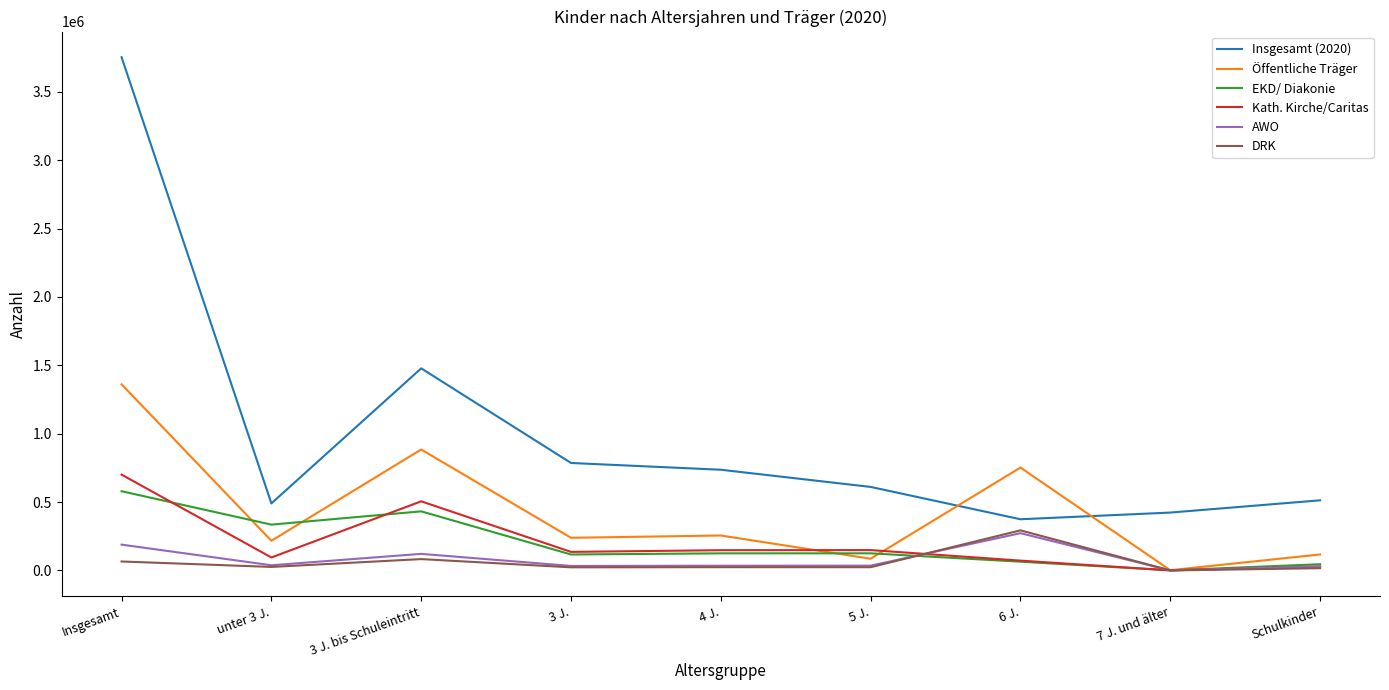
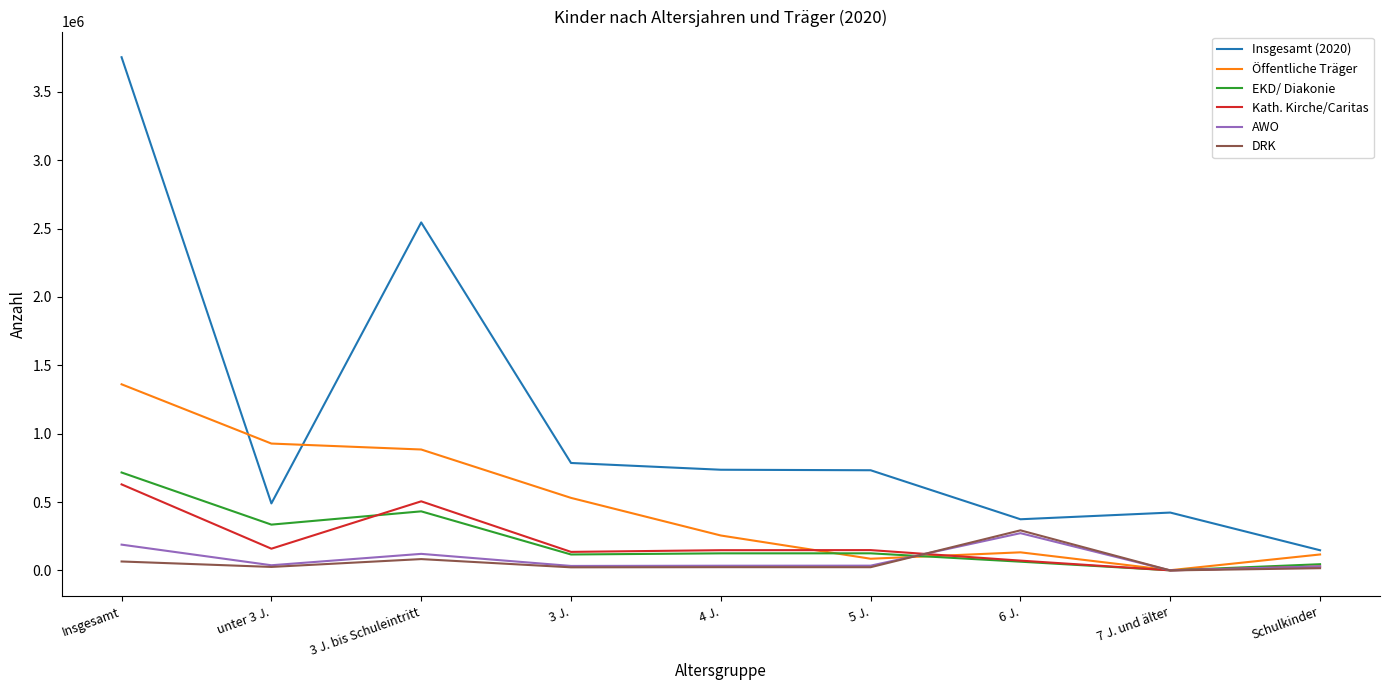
EKD/ Diakonie, Insgesamt: 580000 -> 720000
Kath. Kirche/Caritas, Insgesamt: 700000 -> 630000
Öffentliche Träger, unter 3 J.: 220000 -> 930000
Kath. Kirche/Caritas, unter 3 J.: 90000 -> 160000
Insgesamt (2020), 3 J. bis Schuleintritt: 1480000 -> 2540000
Öffentliche Träger, 3 J.: 240000 -> 530000
Insgesamt (2020), 5 J.: 610000 -> 730000
Öffentliche Träger, 6 J.: 750000 -> 130000
Insgesamt (2020), Schulkinder: 510000 -> 150000
